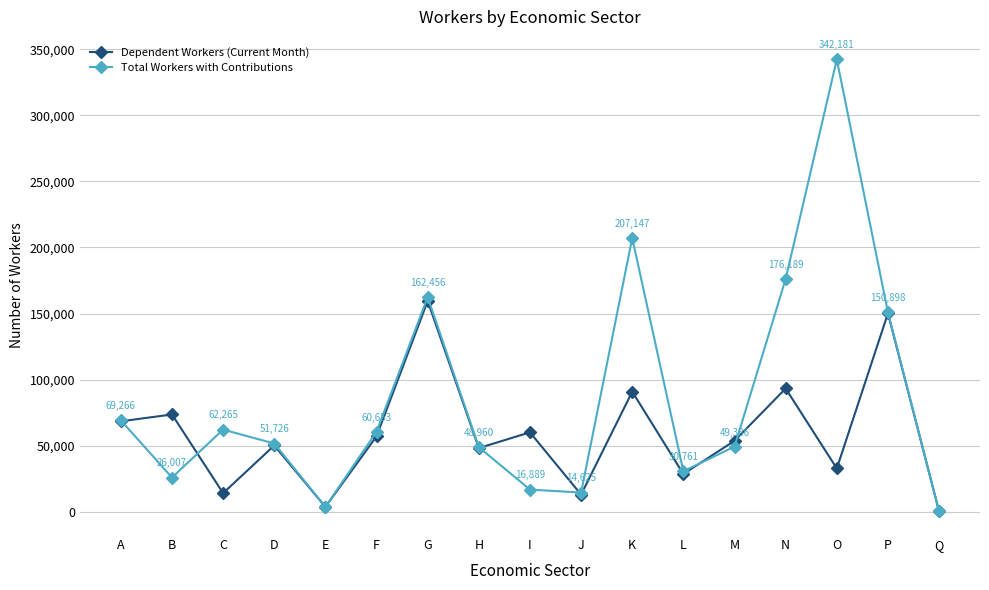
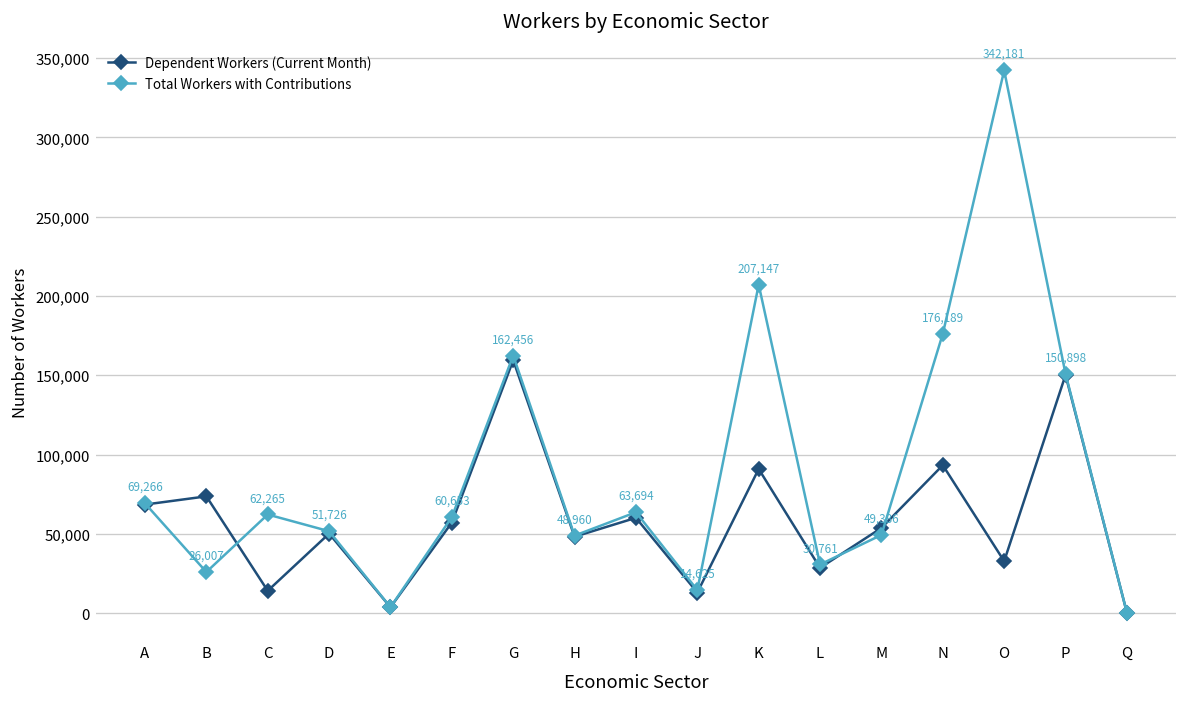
Total Workers with Contributions, I: 16,889 -> 63,694
